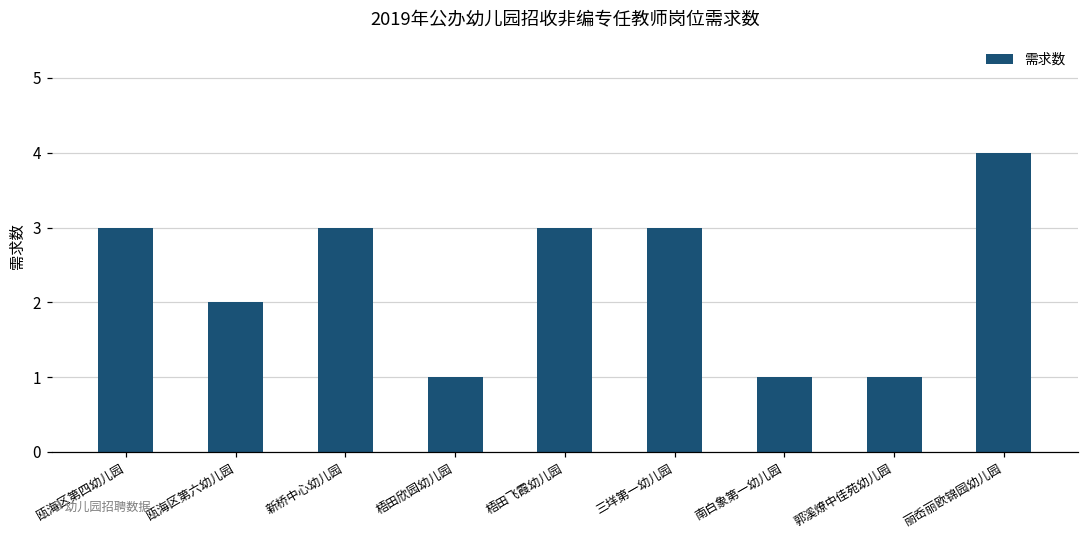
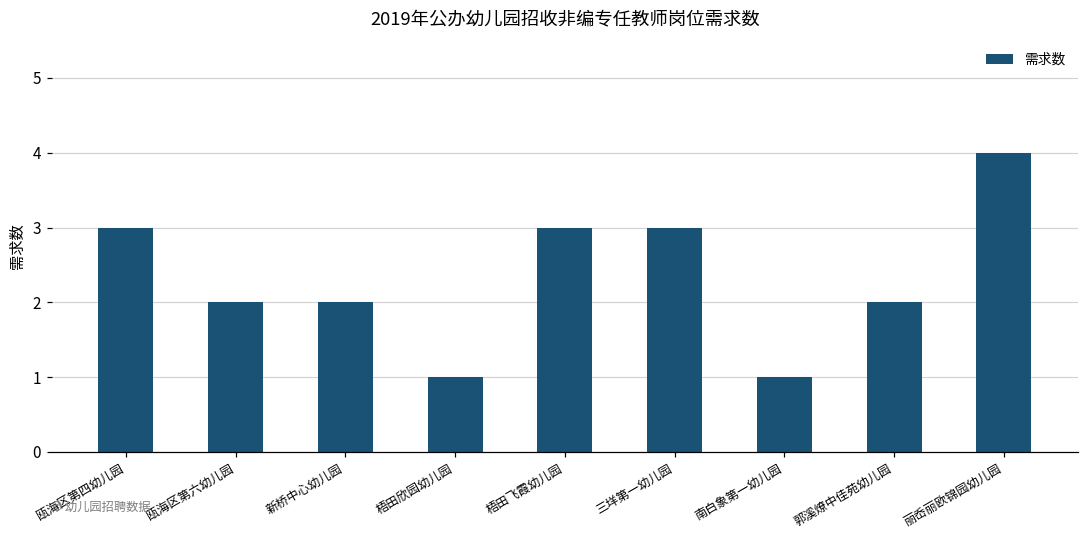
新桥中心幼儿园: 3 -> 2
郭溪燎中佳苑幼儿园: 1 -> 2
